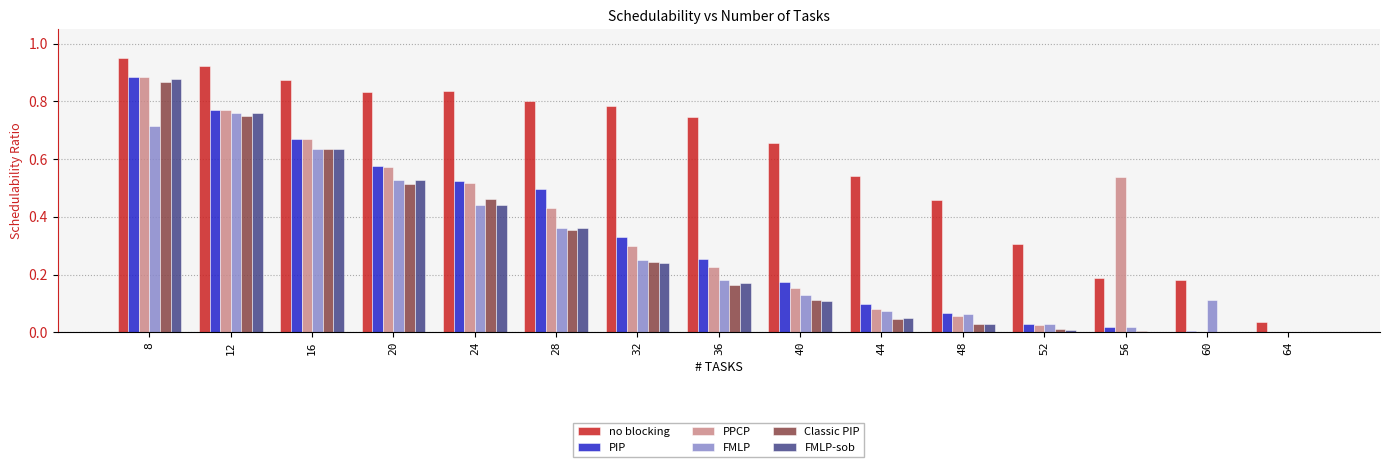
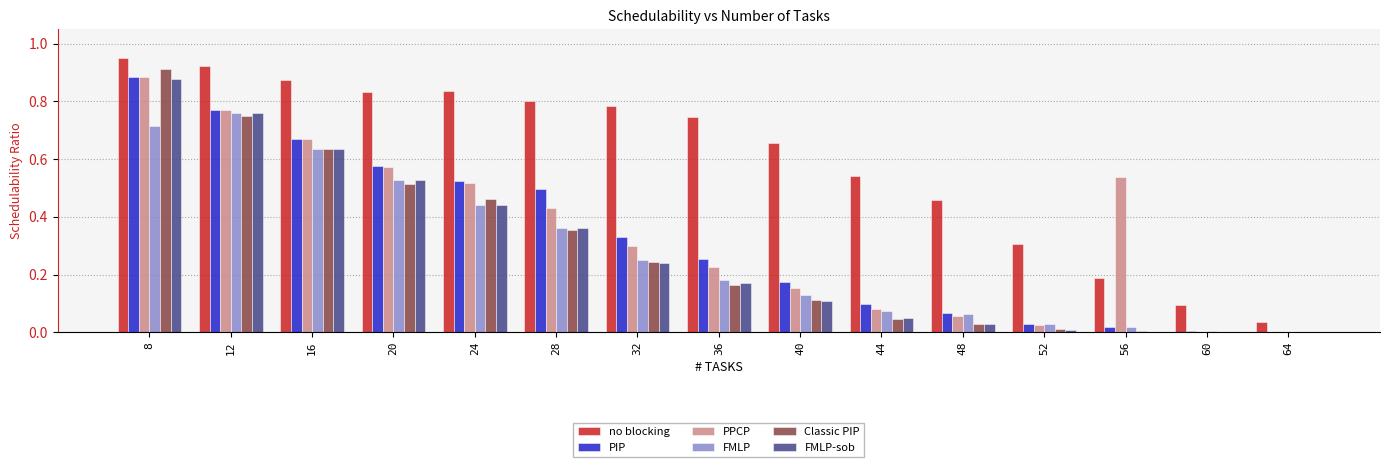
Classic PIP, 8: 0.87 -> 0.91
no blocking, 60: 0.18 -> 0.09
FMLP, 60: 0.11 -> 0.00
